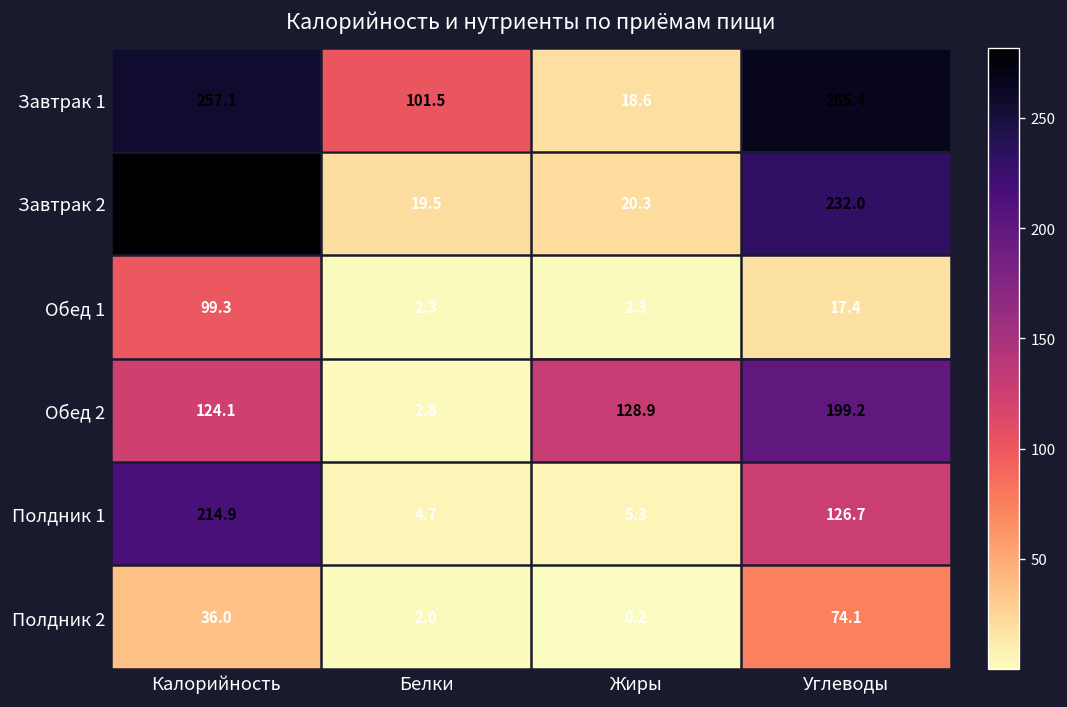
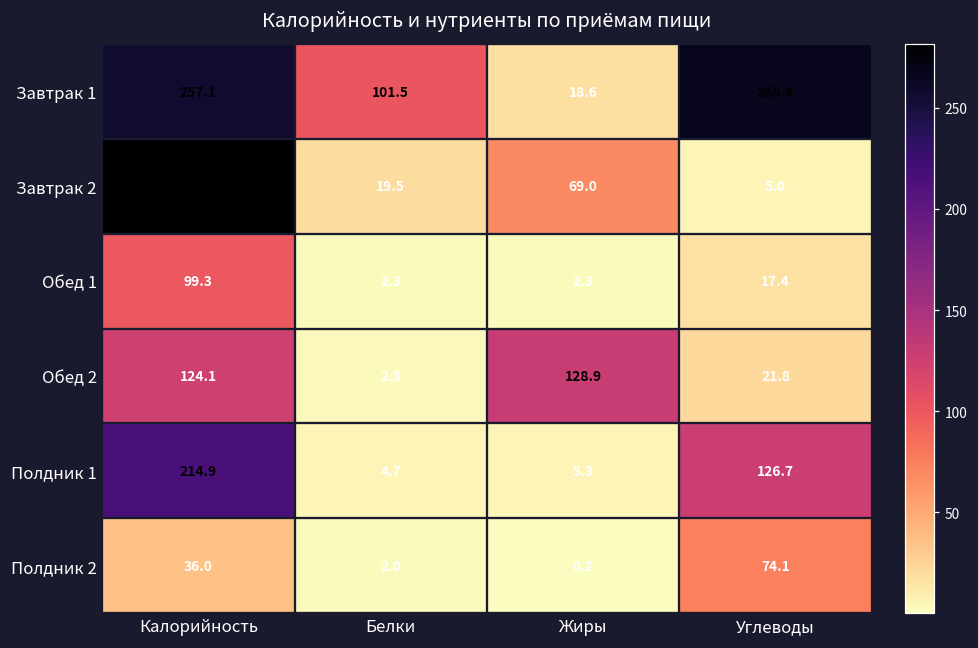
Завтрак 2, Жиры: 20.3 -> 69.0
Завтрак 2, Углеводы: 232.0 -> 5.0
Обед 2, Углеводы: 199.2 -> 21.8
